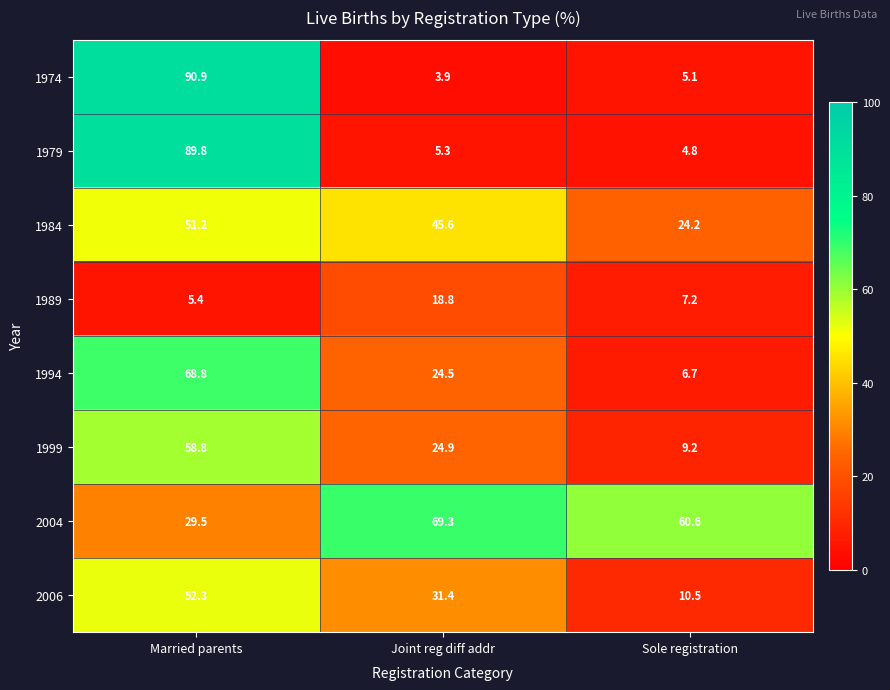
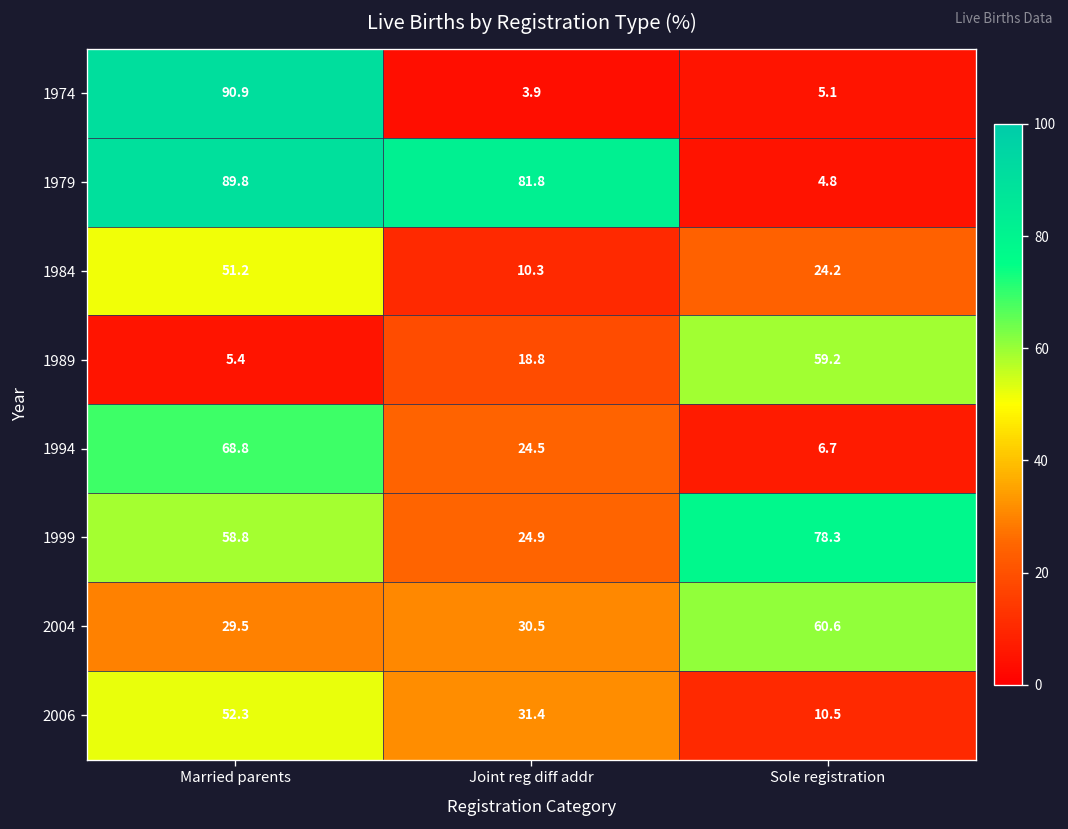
1979, Joint reg diff addr: 5.3 -> 81.8
1984, Joint reg diff addr: 45.6 -> 10.3
1989, Sole registration: 7.2 -> 59.2
1999, Sole registration: 9.2 -> 78.3
2004, Joint reg diff addr: 69.3 -> 30.5
